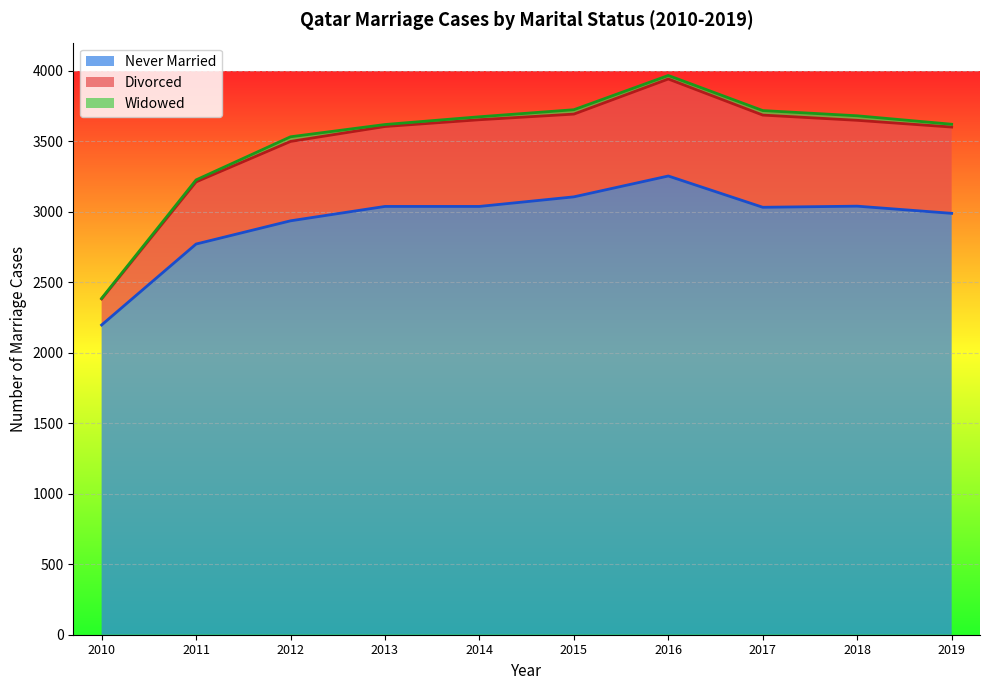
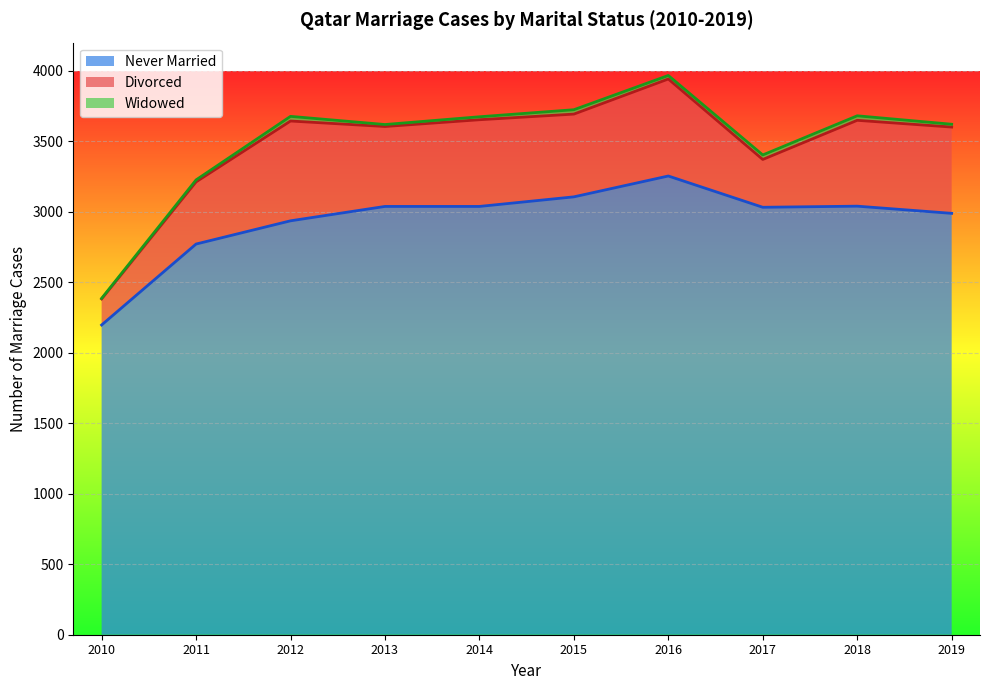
Divorced, 2012: 560 -> 710
Divorced, 2017: 650 -> 340
